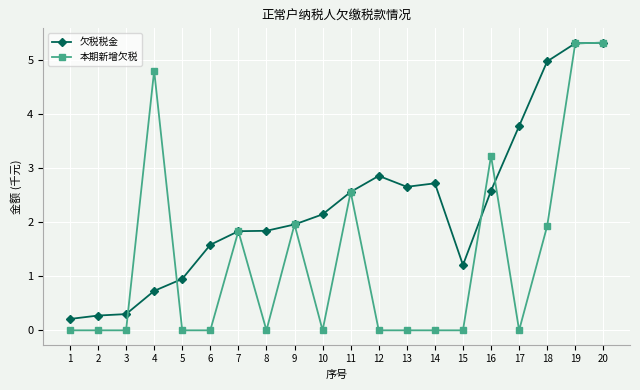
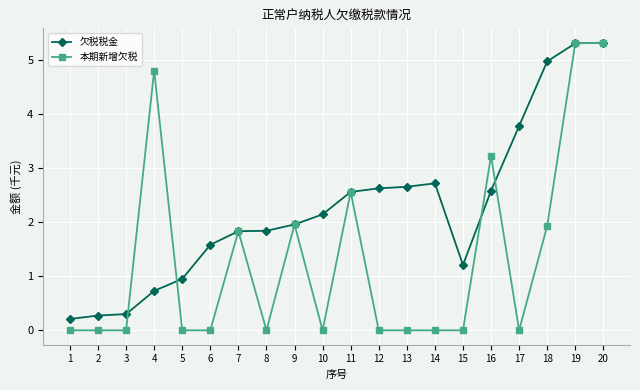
欠税税金, 12: 2.9 -> 2.6
